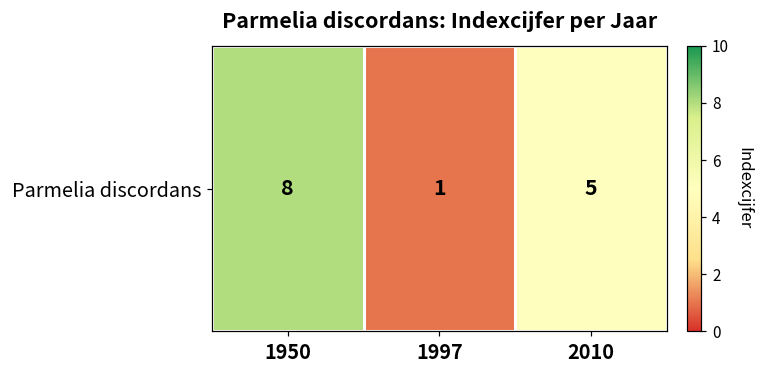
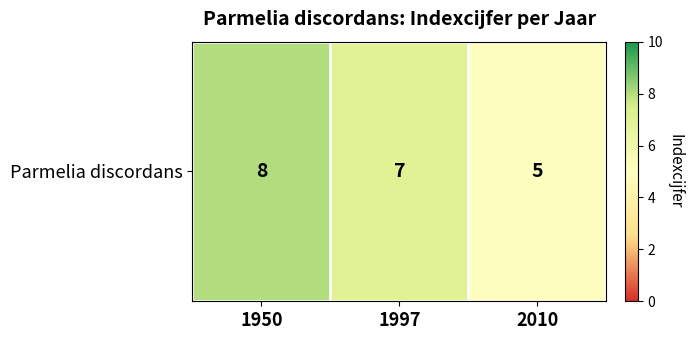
Parmelia discordans, 1997: 1 -> 7
